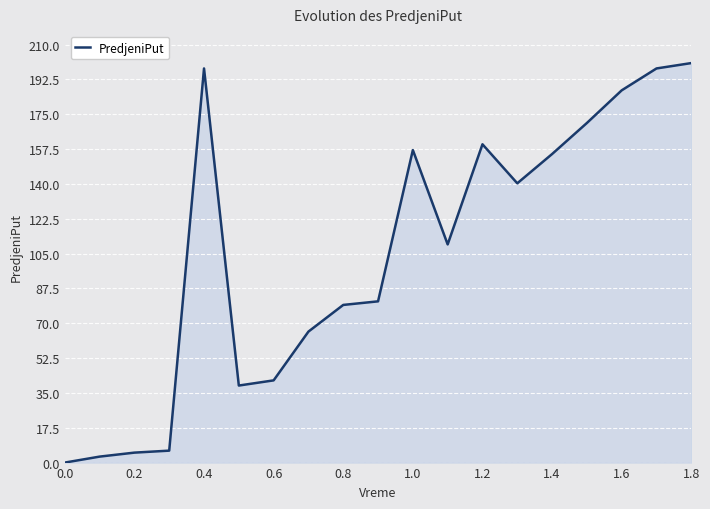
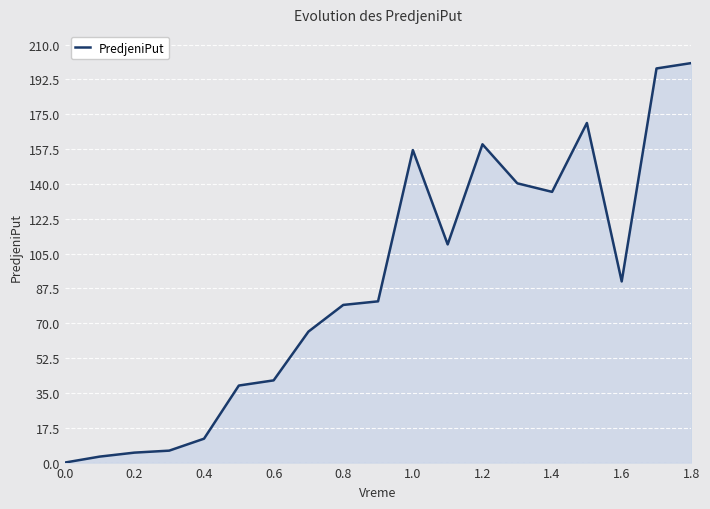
0.4: 198 -> 12
1.4: 155 -> 136
1.6: 187 -> 91
